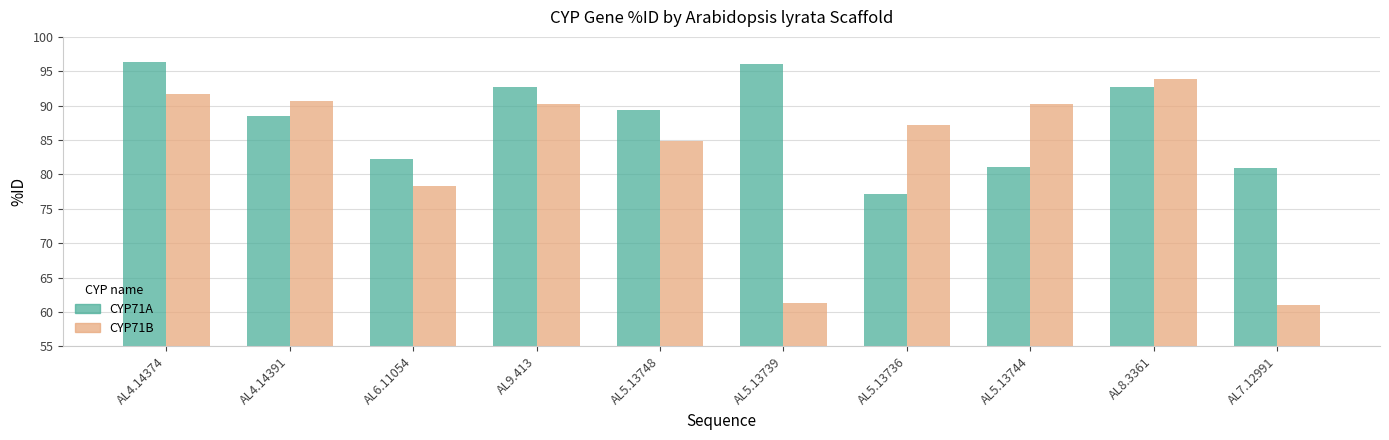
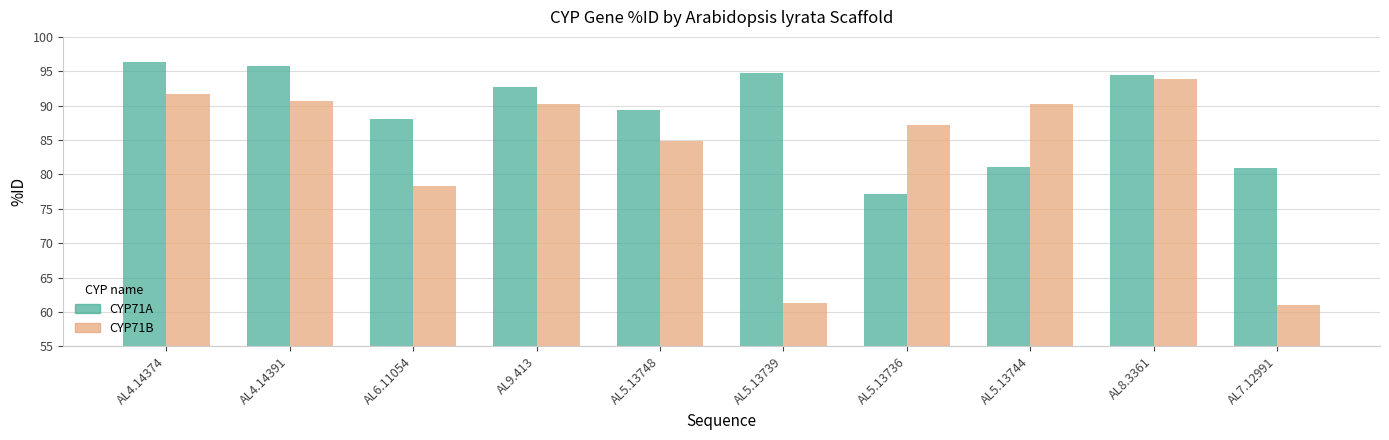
CYP71A, AL4.14391: 88 -> 96
CYP71A, AL6.11054: 82 -> 88
CYP71A, AL5.13739: 96 -> 95
CYP71A, AL8.3361: 93 -> 94
